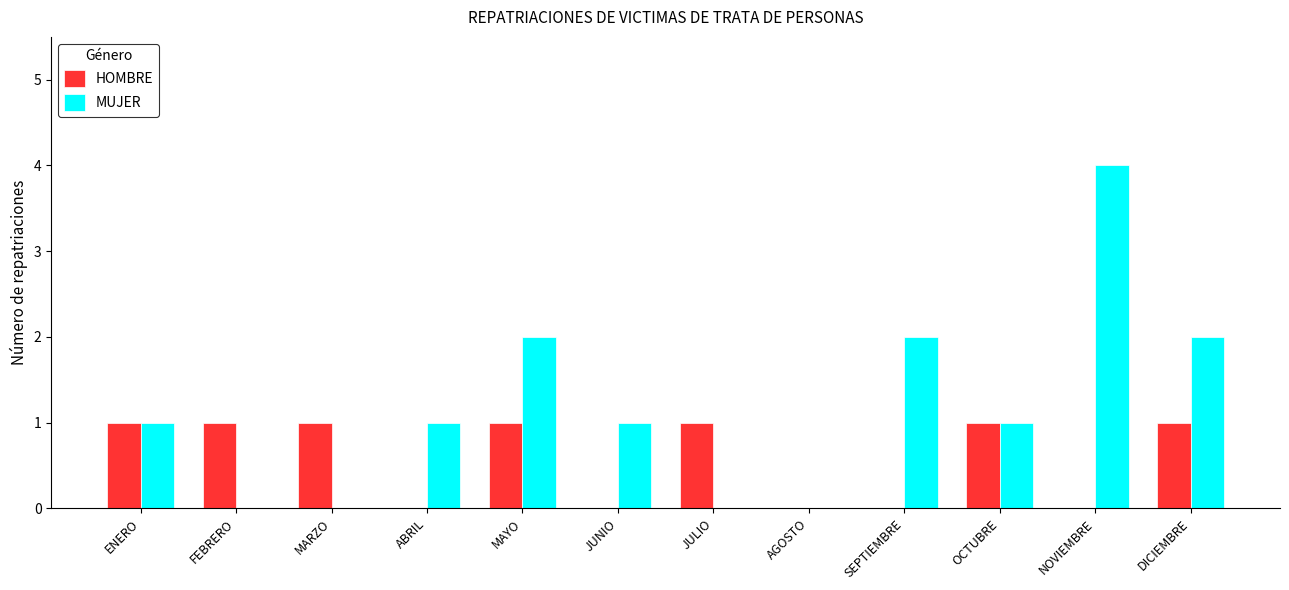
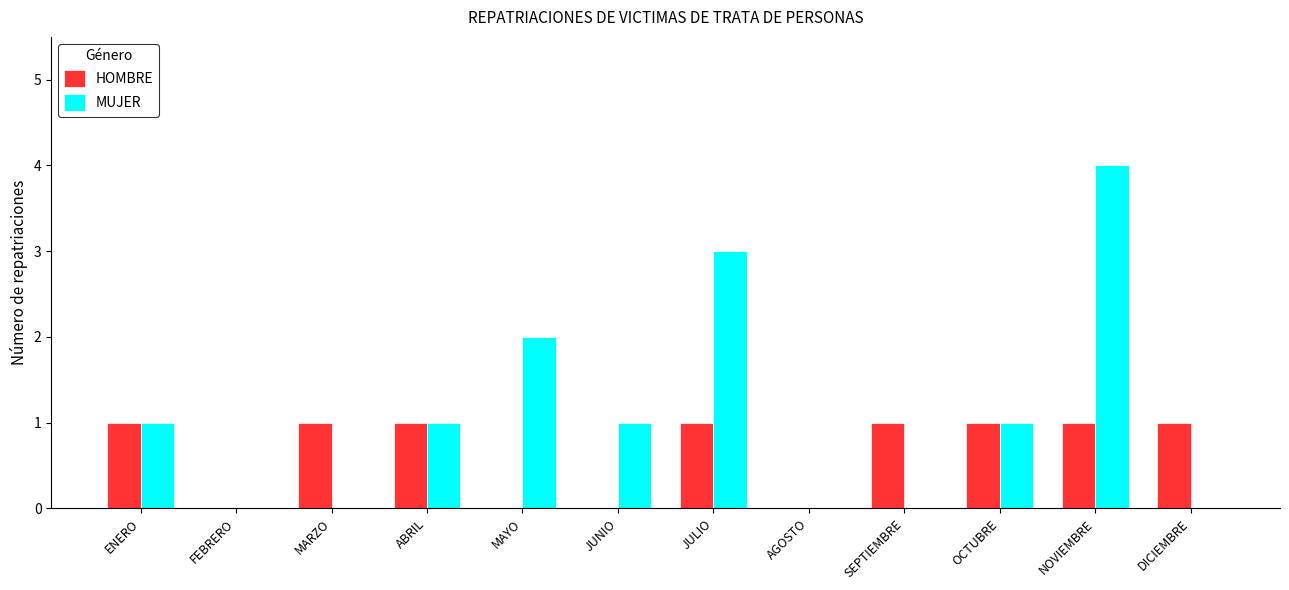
HOMBRE, FEBRERO: 1 -> 0
HOMBRE, ABRIL: 0 -> 1
HOMBRE, MAYO: 1 -> 0
MUJER, JULIO: 0 -> 3
HOMBRE, SEPTIEMBRE: 0 -> 1
MUJER, SEPTIEMBRE: 2 -> 0
HOMBRE, NOVIEMBRE: 0 -> 1
MUJER, DICIEMBRE: 2 -> 0
